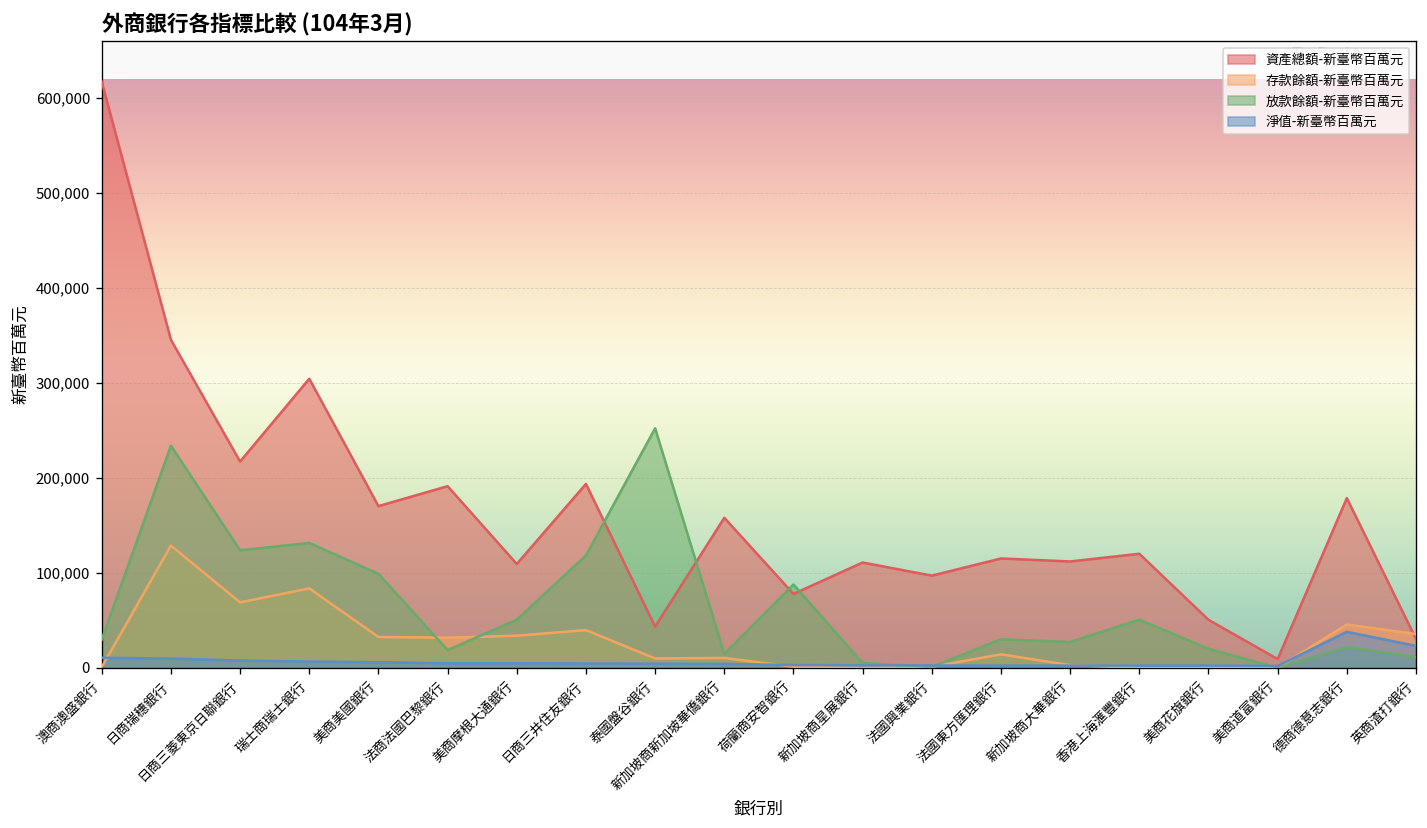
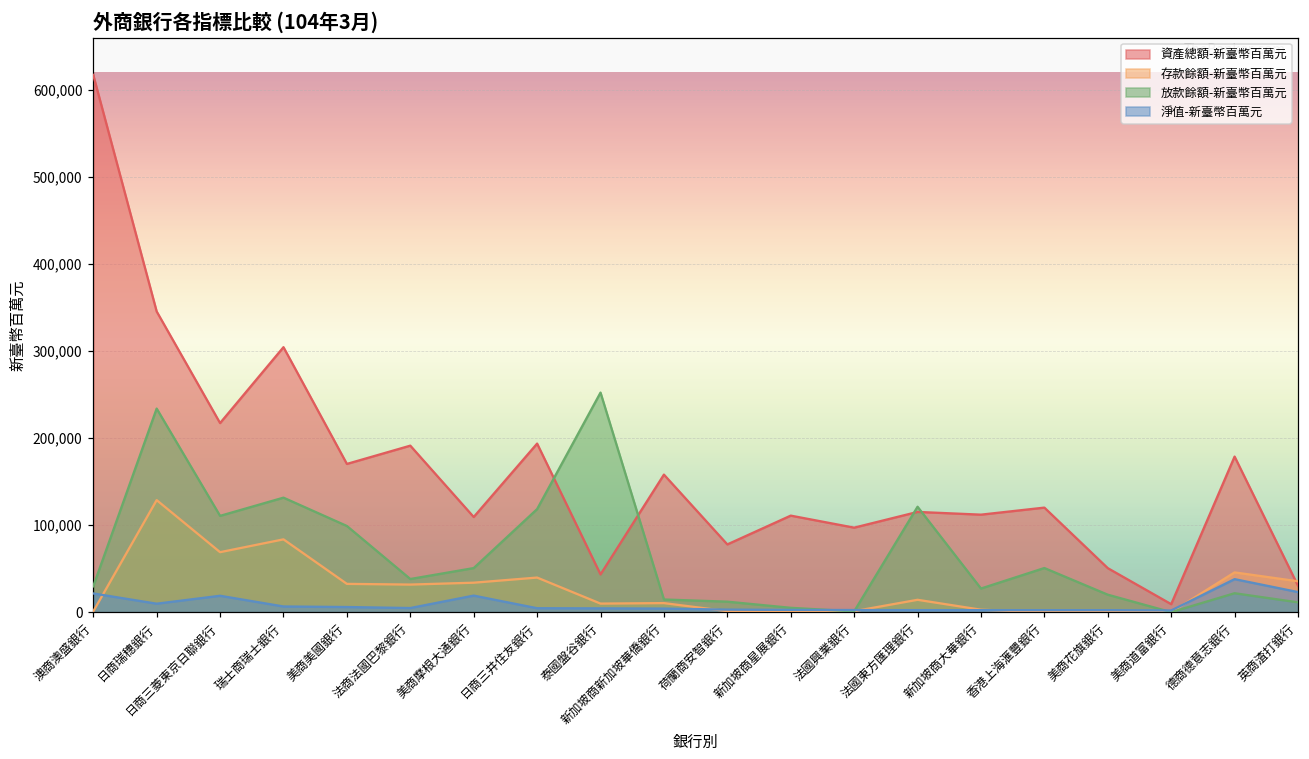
淨值-新臺幣百萬元, 澳商澳盛銀行: 10,000 -> 20,000
放款餘額-新臺幣百萬元, 日商三菱東京日聯銀行: 120,000 -> 110,000
淨值-新臺幣百萬元, 日商三菱東京日聯銀行: 10,000 -> 20,000
放款餘額-新臺幣百萬元, 法商法國巴黎銀行: 20,000 -> 40,000
淨值-新臺幣百萬元, 美商摩根大通銀行: 0 -> 20,000
放款餘額-新臺幣百萬元, 荷蘭商安智銀行: 90,000 -> 10,000
放款餘額-新臺幣百萬元, 法國東方匯理銀行: 30,000 -> 120,000
